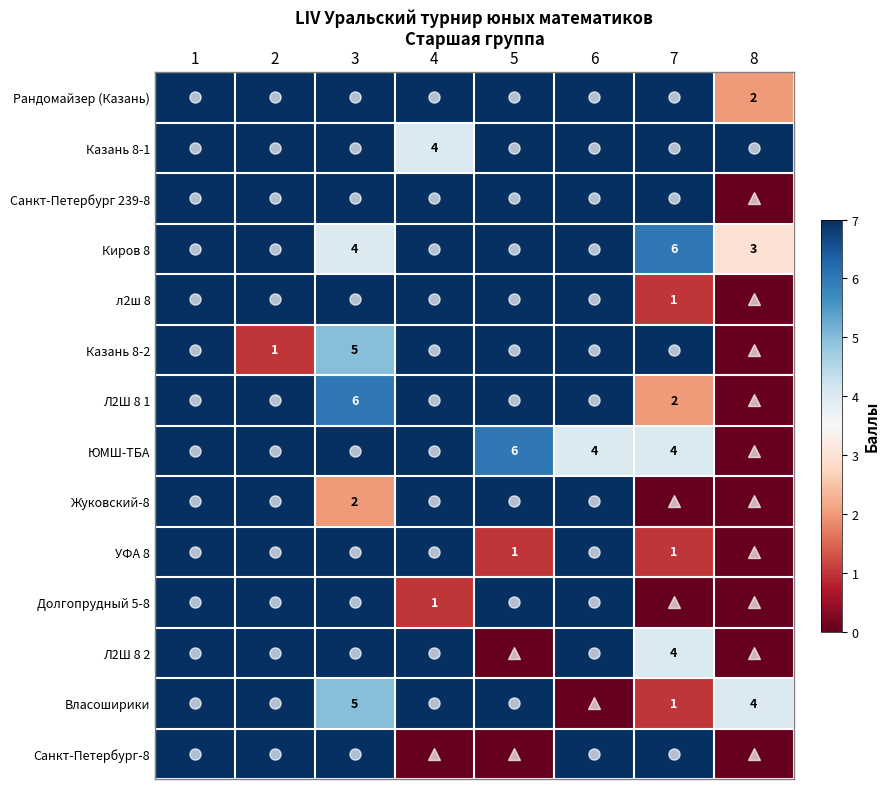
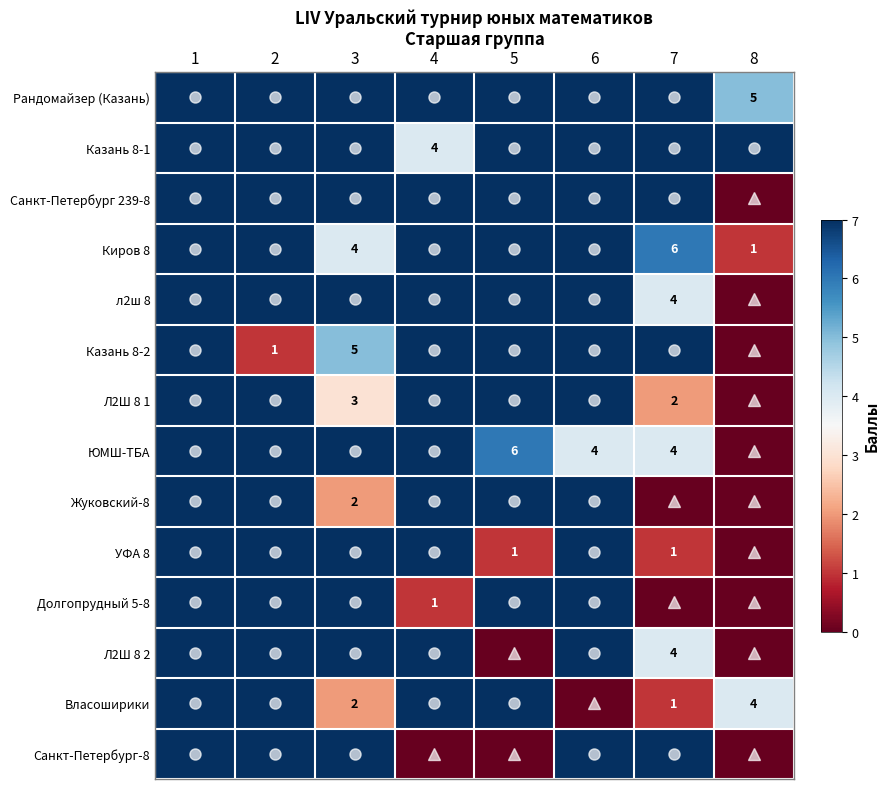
Рандомайзер (Казань), 8: 2 -> 5
Киров 8, 8: 3 -> 1
л2ш 8, 7: 1 -> 4
Л2Ш 8 1, 3: 6 -> 3
Власоширики, 3: 5 -> 2
